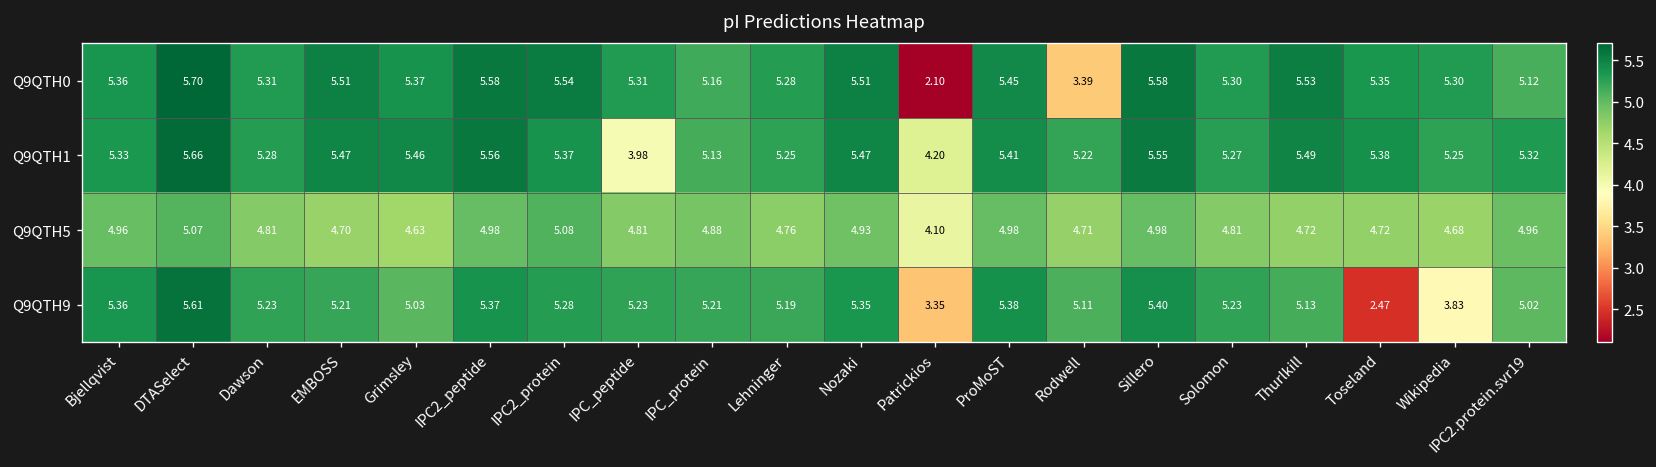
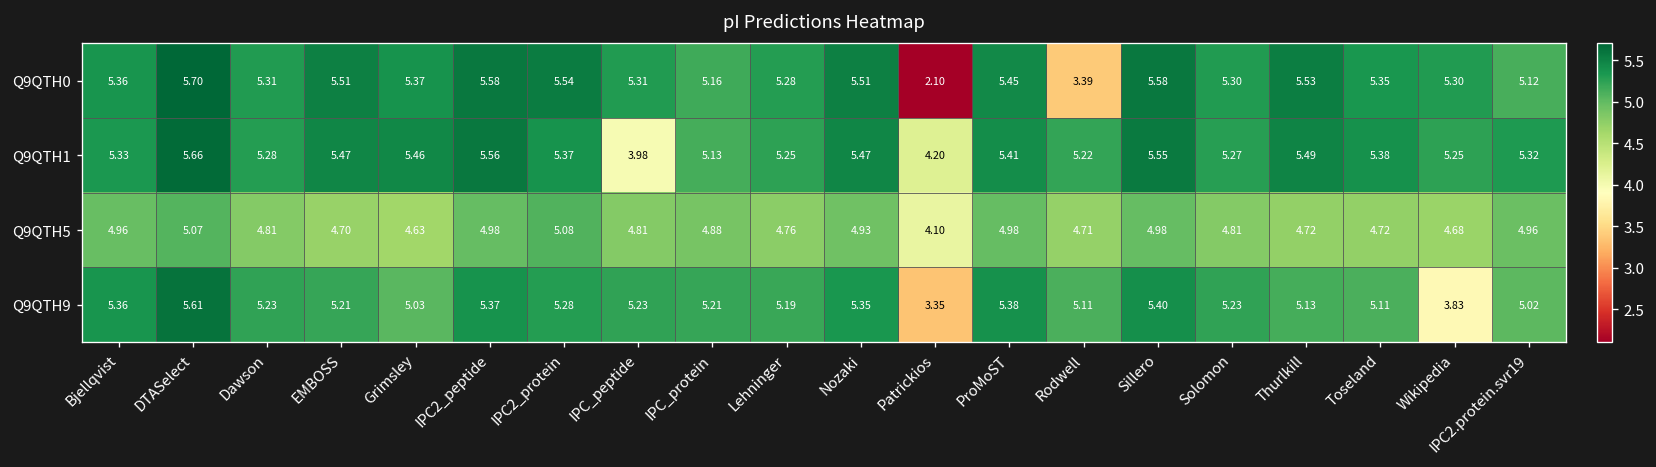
Q9QTH9, Toseland: 2.47 -> 5.11
